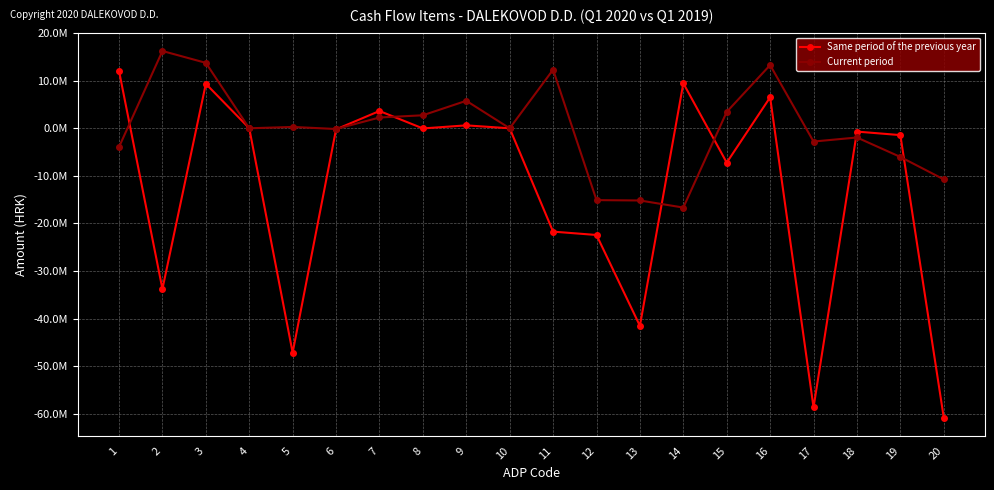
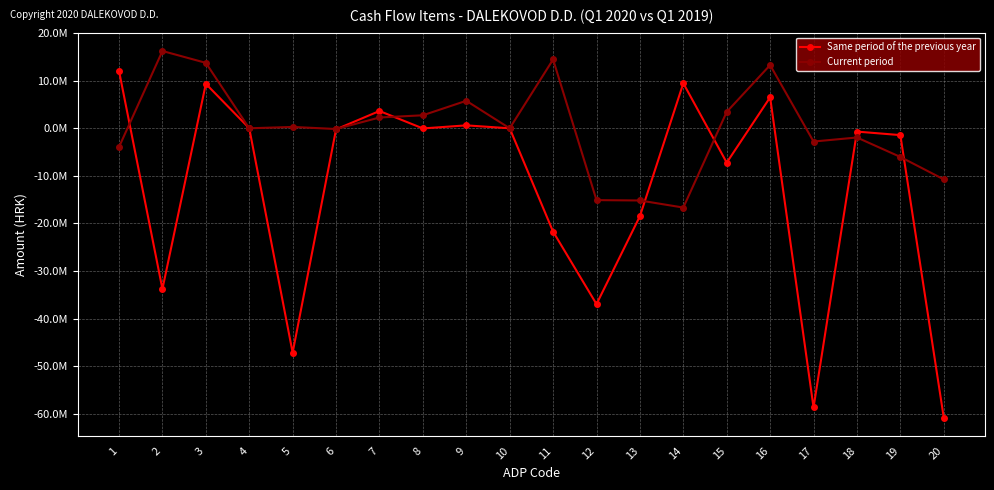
Current period, 11: 12000000 -> 14000000
Same period of the previous year, 12: -22000000 -> -37000000
Same period of the previous year, 13: -42000000 -> -18000000
